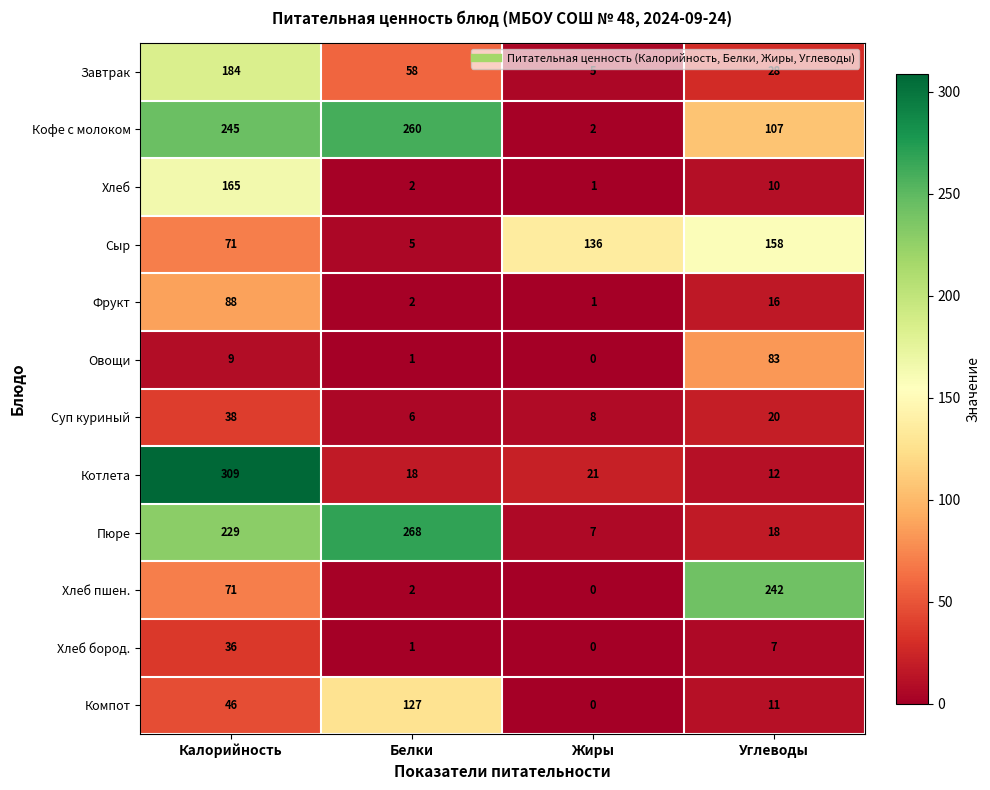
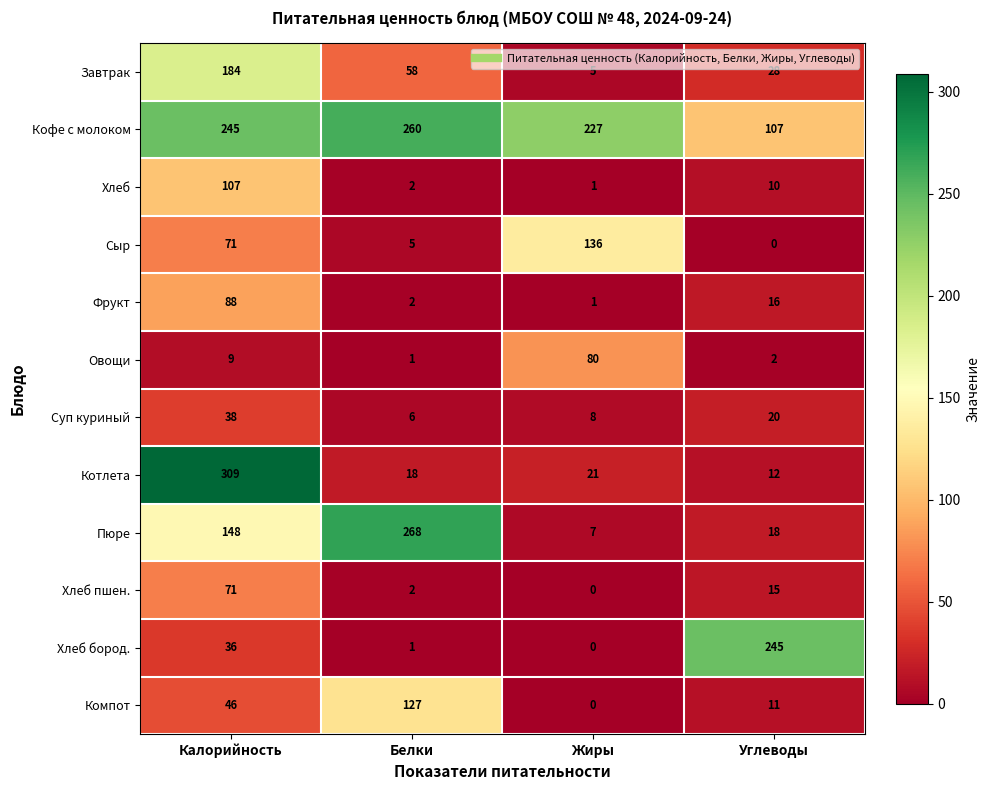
Кофе с молоком, Жиры: 2 -> 227
Хлеб, Калорийность: 165 -> 107
Сыр, Углеводы: 158 -> 0
Овощи, Жиры: 0 -> 80
Овощи, Углеводы: 83 -> 2
Пюре, Калорийность: 229 -> 148
Хлеб пшен., Углеводы: 242 -> 15
Хлеб бород., Углеводы: 7 -> 245
